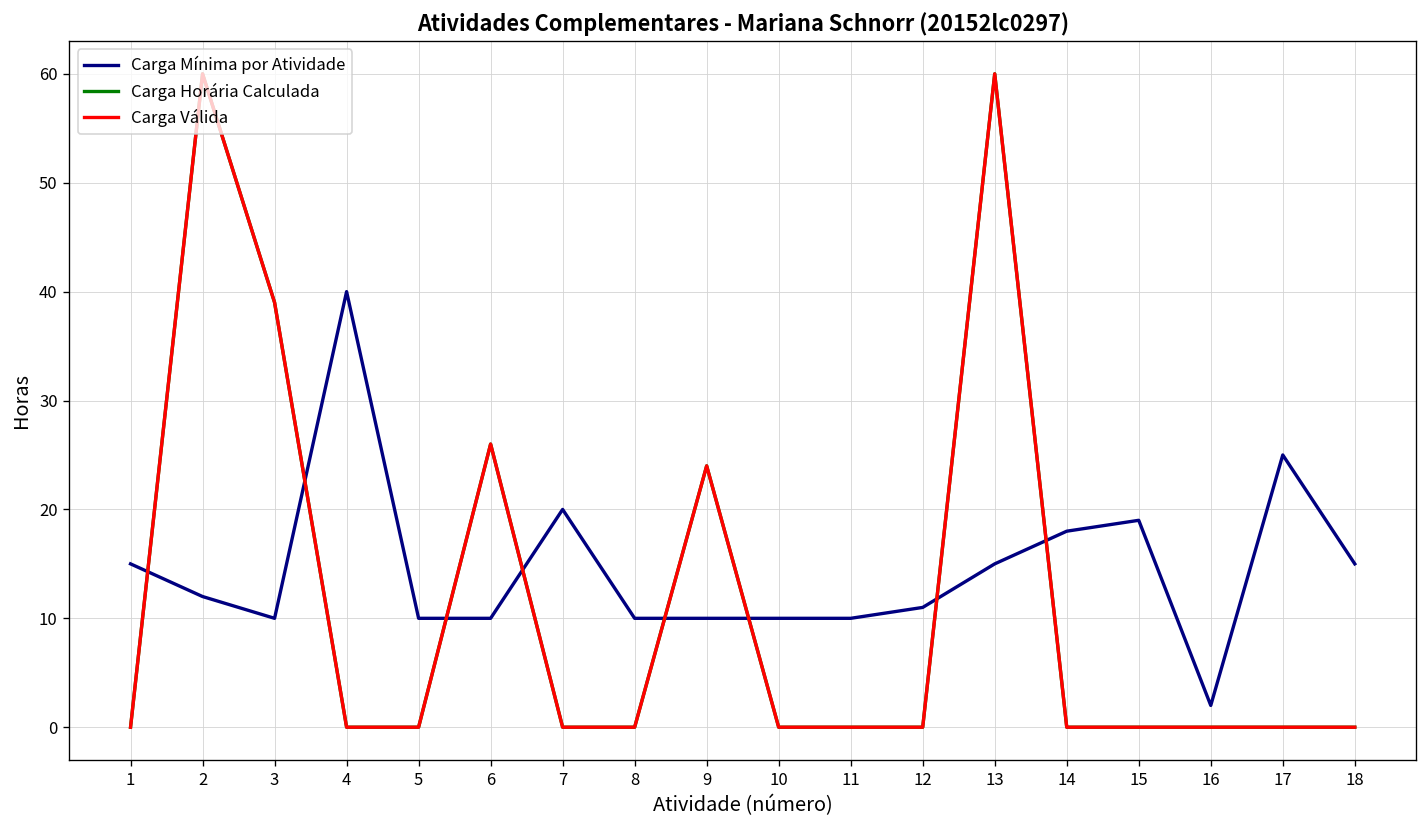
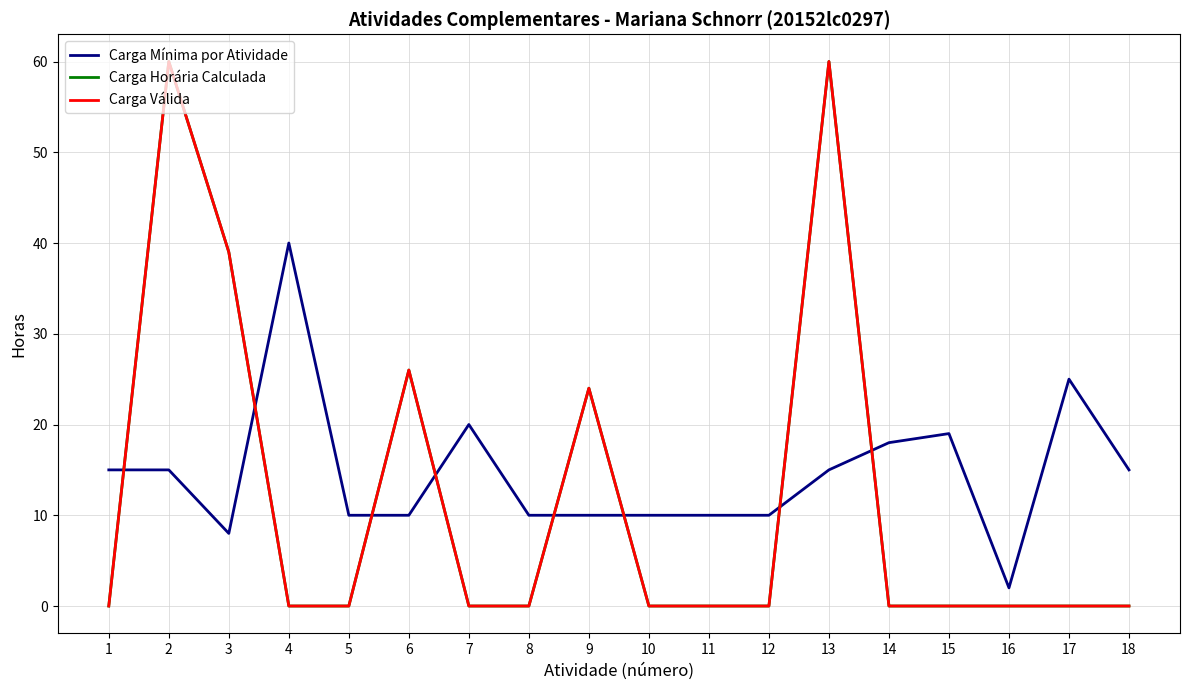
Carga Mínima por Atividade, 2: 12 -> 15
Carga Mínima por Atividade, 3: 10 -> 8
Carga Mínima por Atividade, 12: 11 -> 10
